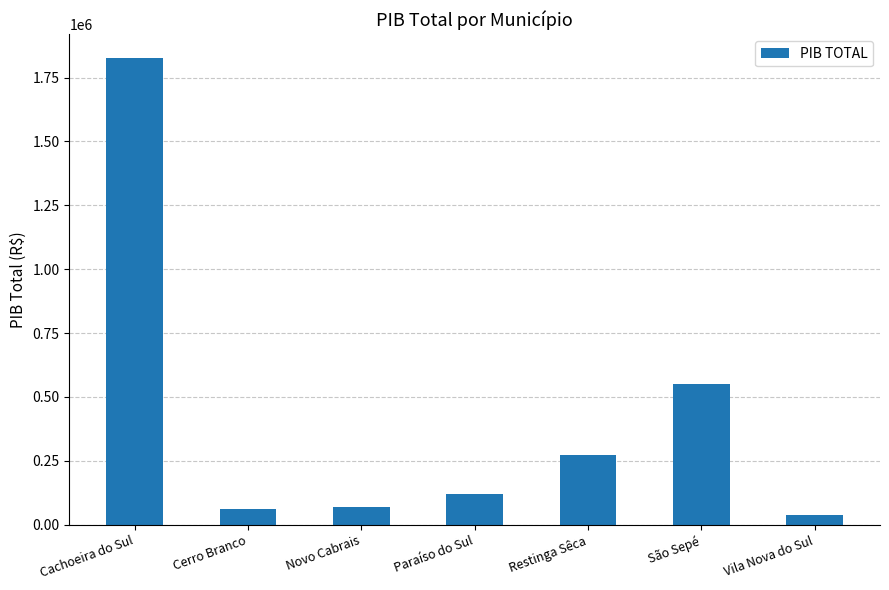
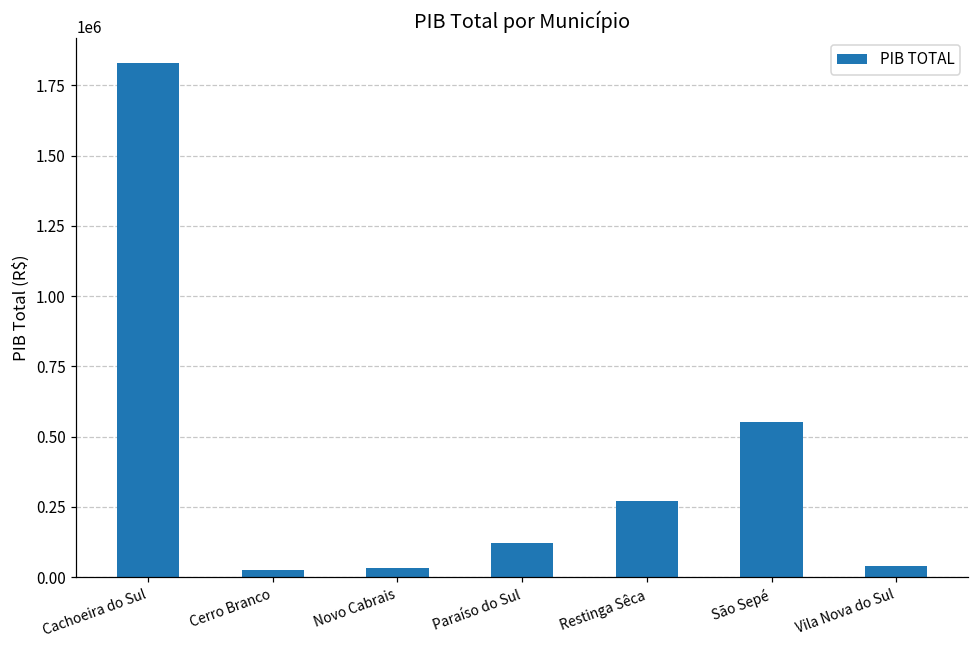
Cerro Branco: 60000 -> 20000
Novo Cabrais: 70000 -> 30000
